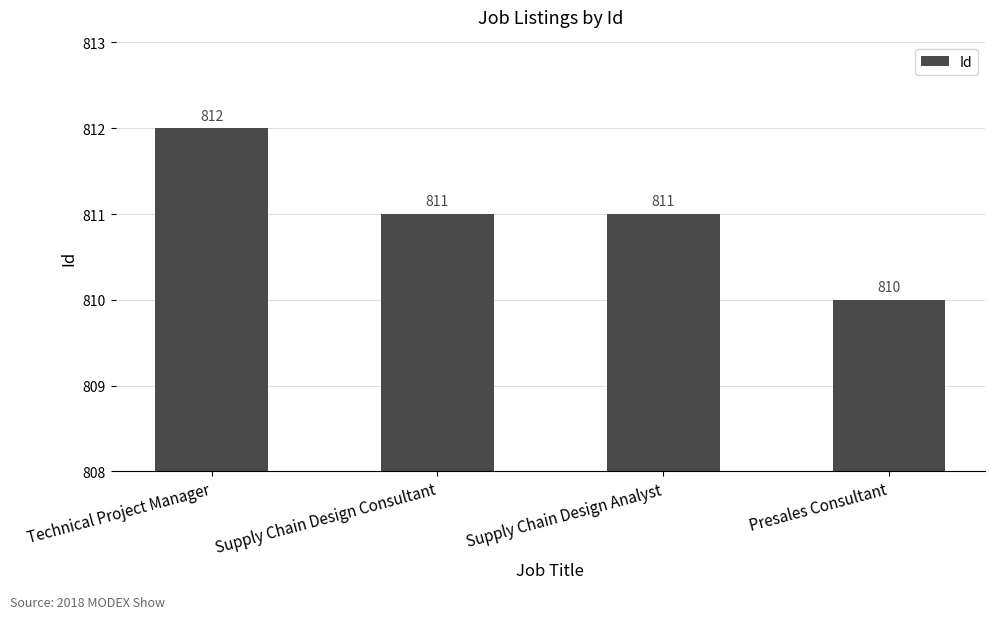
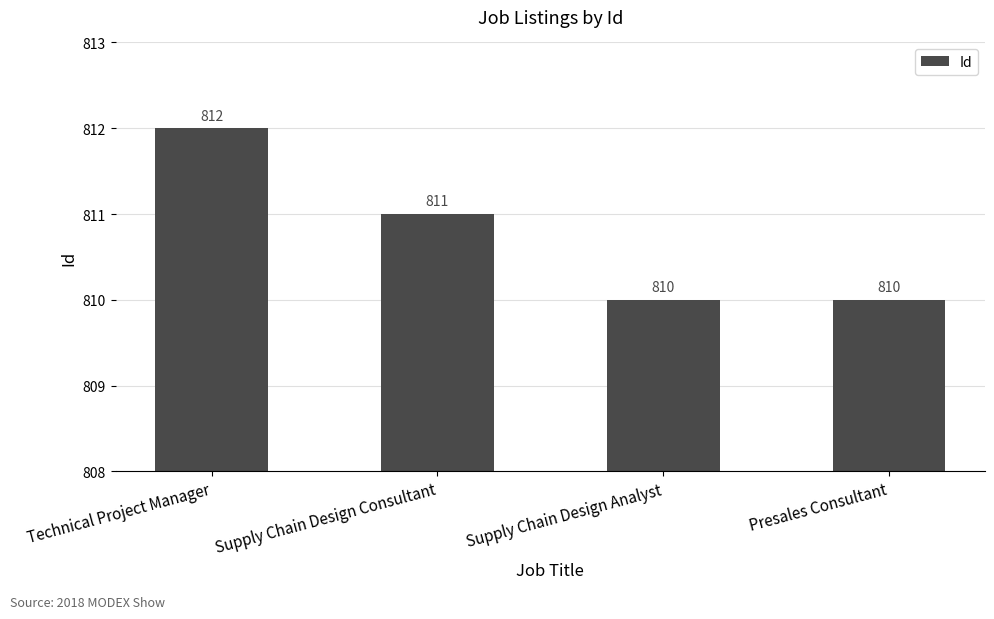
Supply Chain Design Analyst: 811 -> 810
